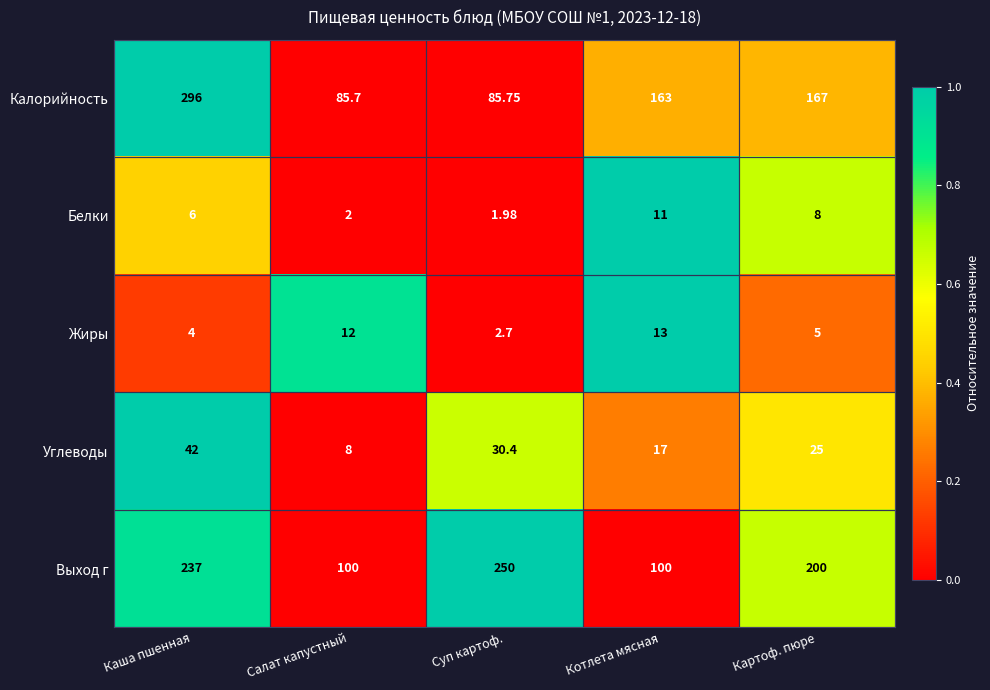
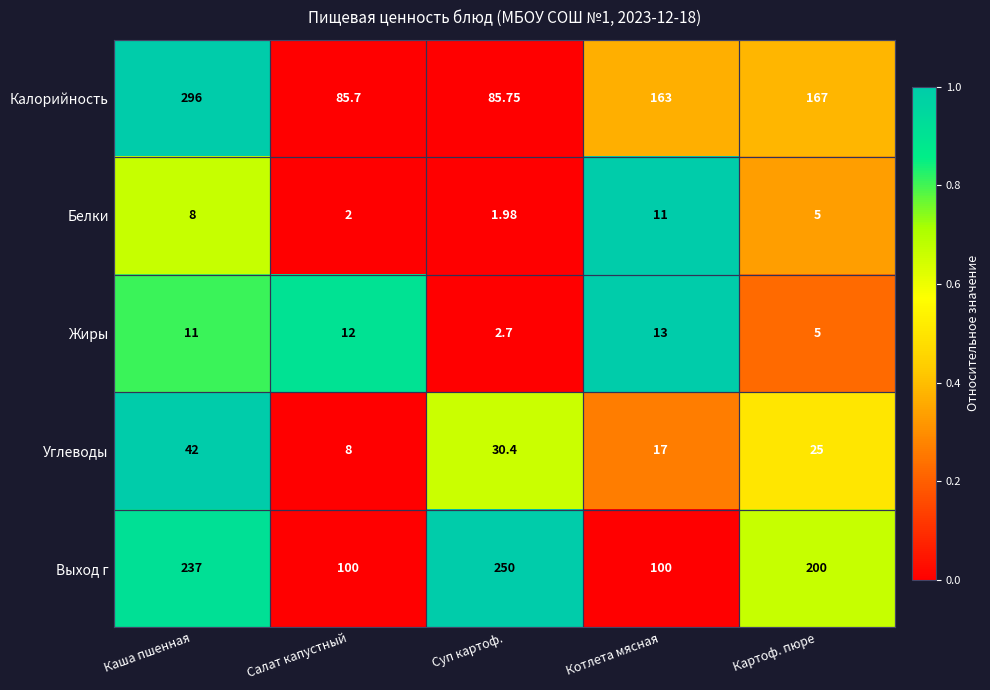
Белки, Каша пшенная: 6 -> 8
Белки, Картоф. пюре: 8 -> 5
Жиры, Каша пшенная: 4 -> 11
